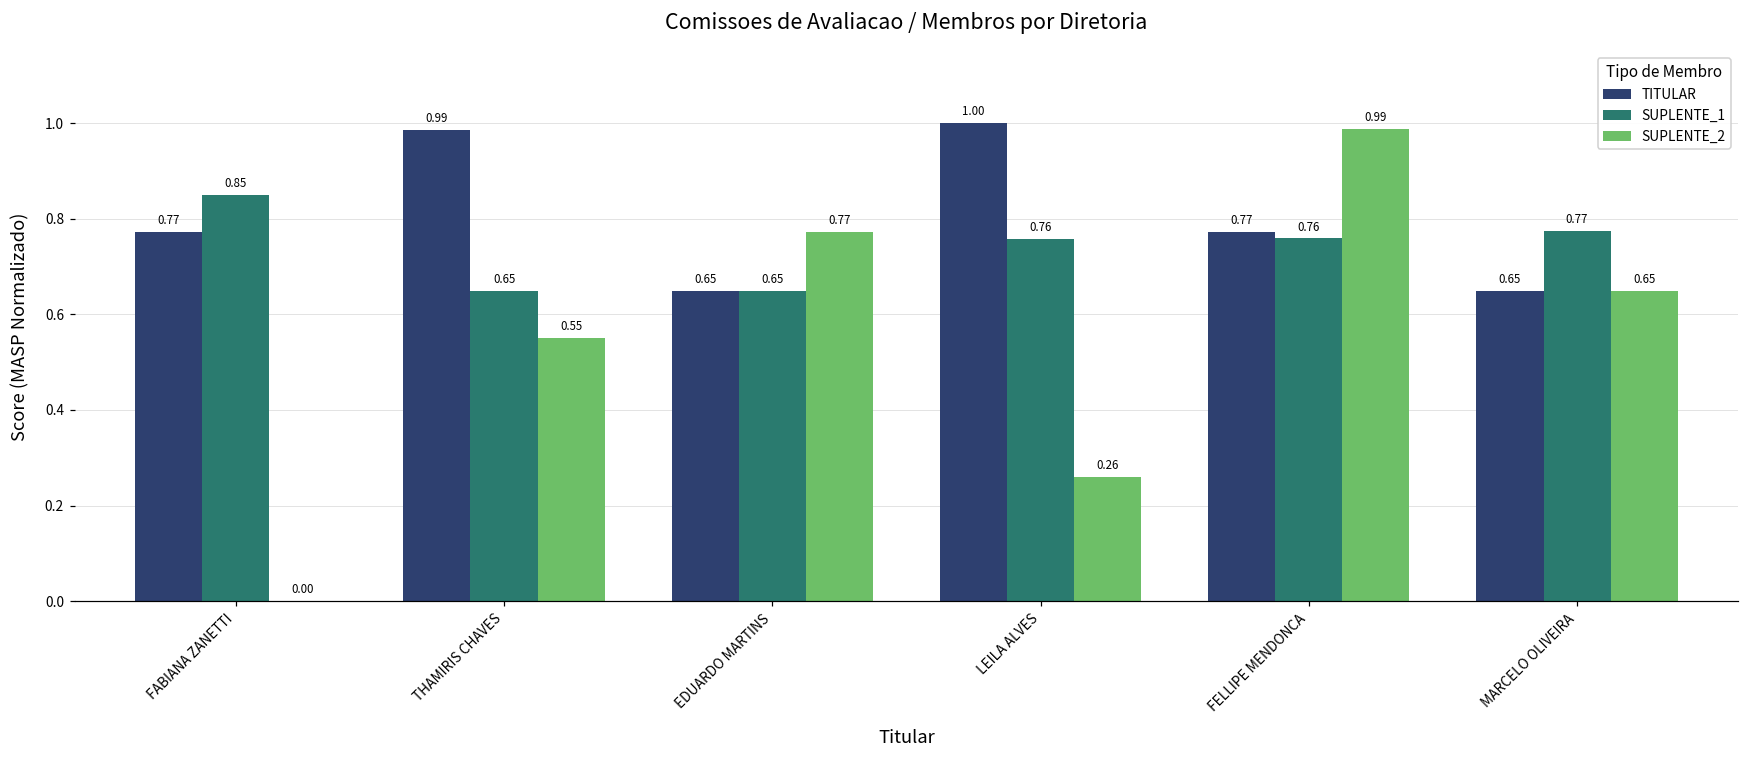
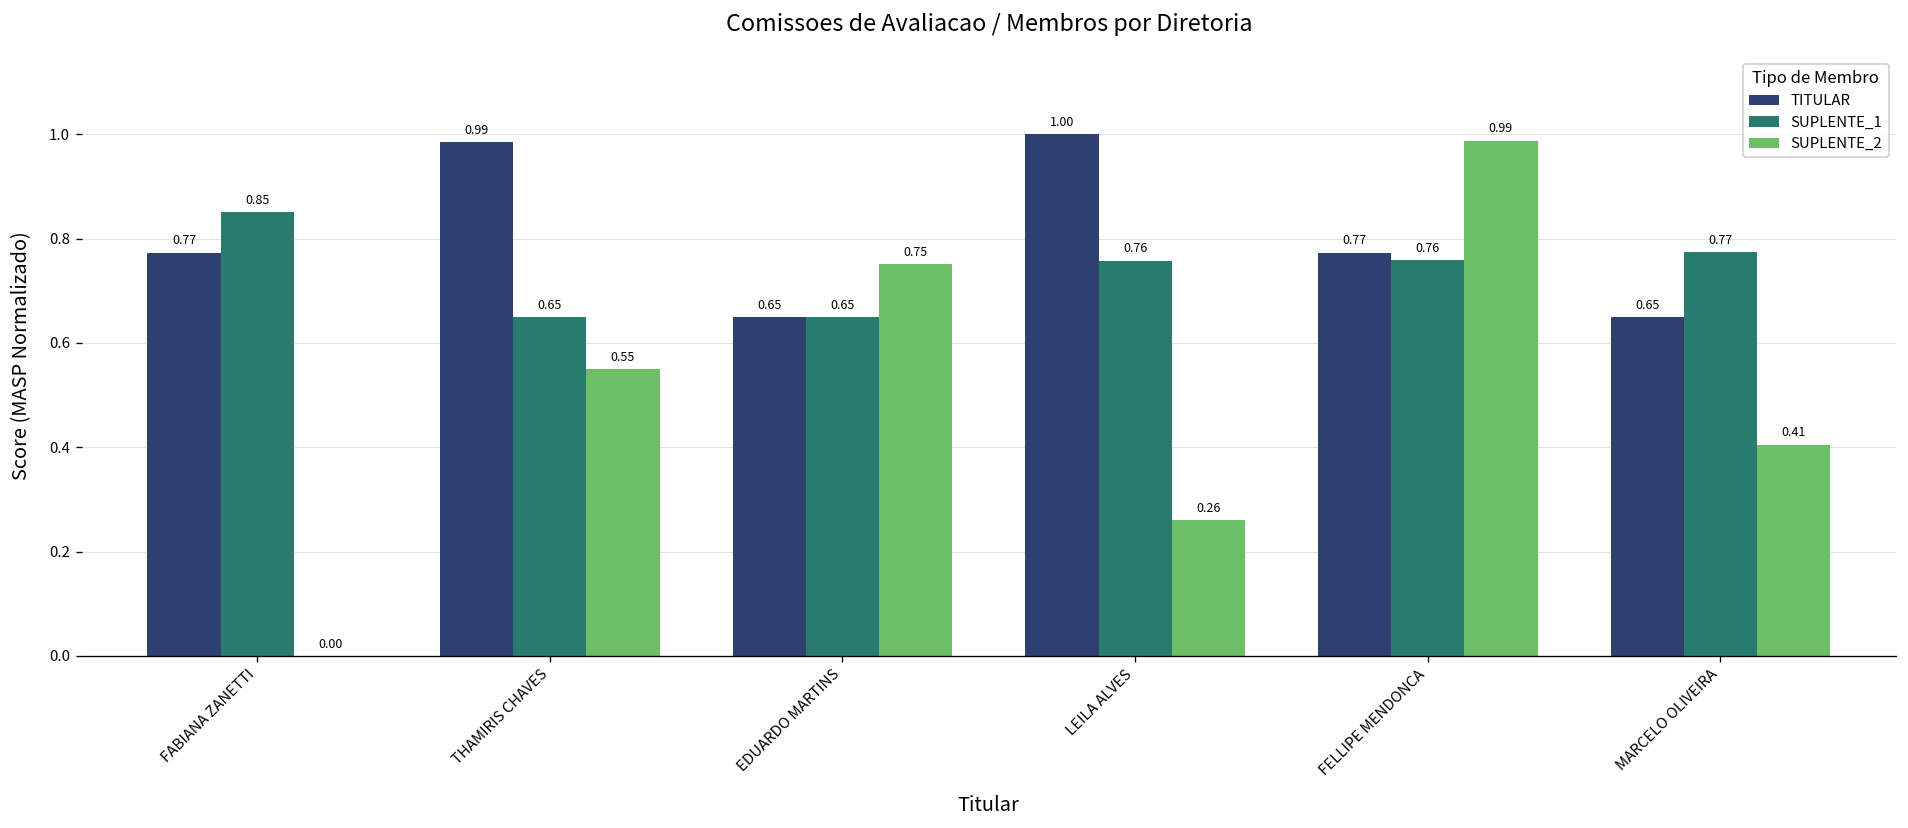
SUPLENTE_2, EDUARDO MARTINS: 0.77 -> 0.75
SUPLENTE_2, MARCELO OLIVEIRA: 0.65 -> 0.41
